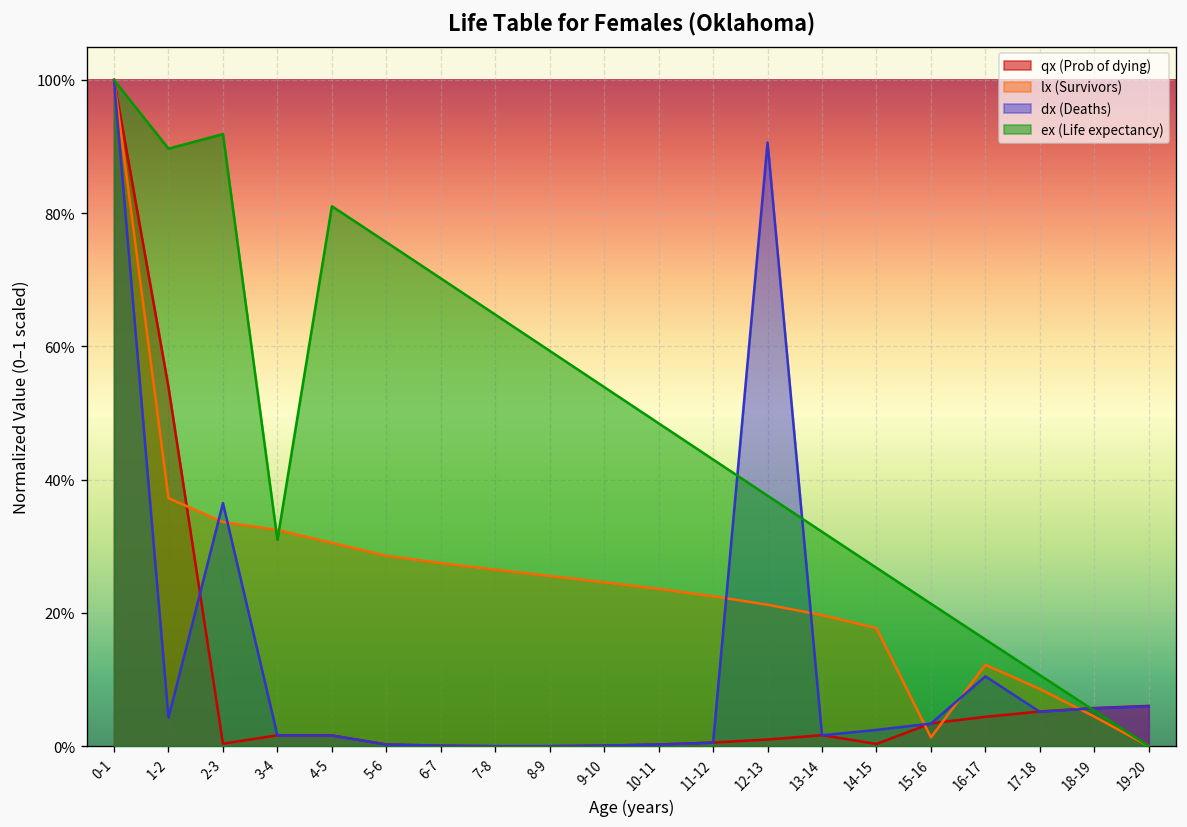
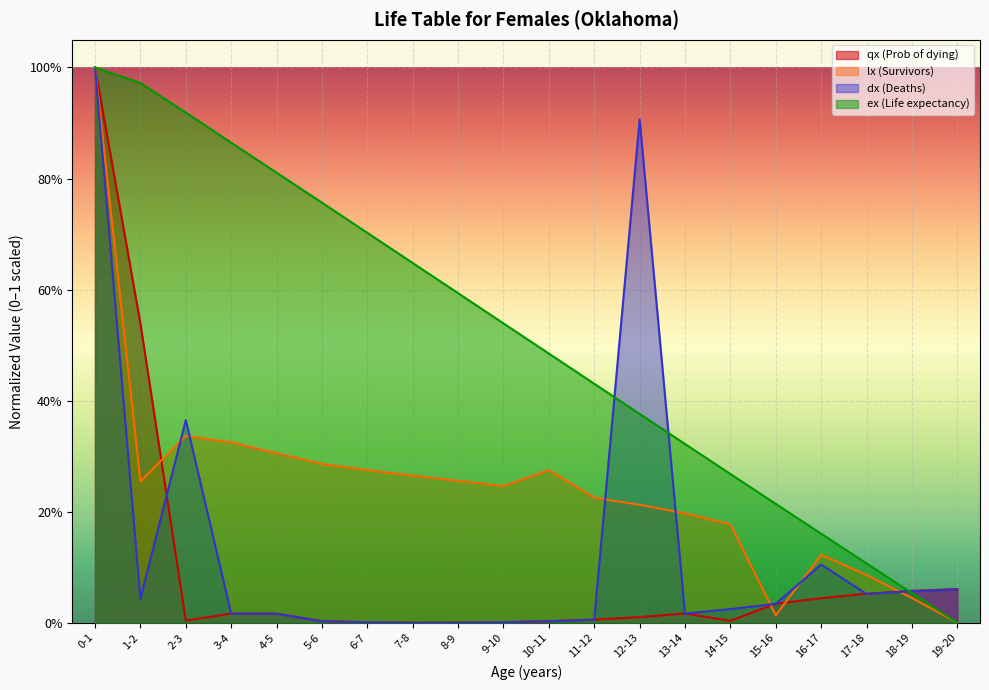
lx (Survivors), 1-2: 37% -> 25%
ex (Life expectancy), 1-2: 90% -> 97%
ex (Life expectancy), 3-4: 31% -> 86%
lx (Survivors), 10-11: 24% -> 27%
